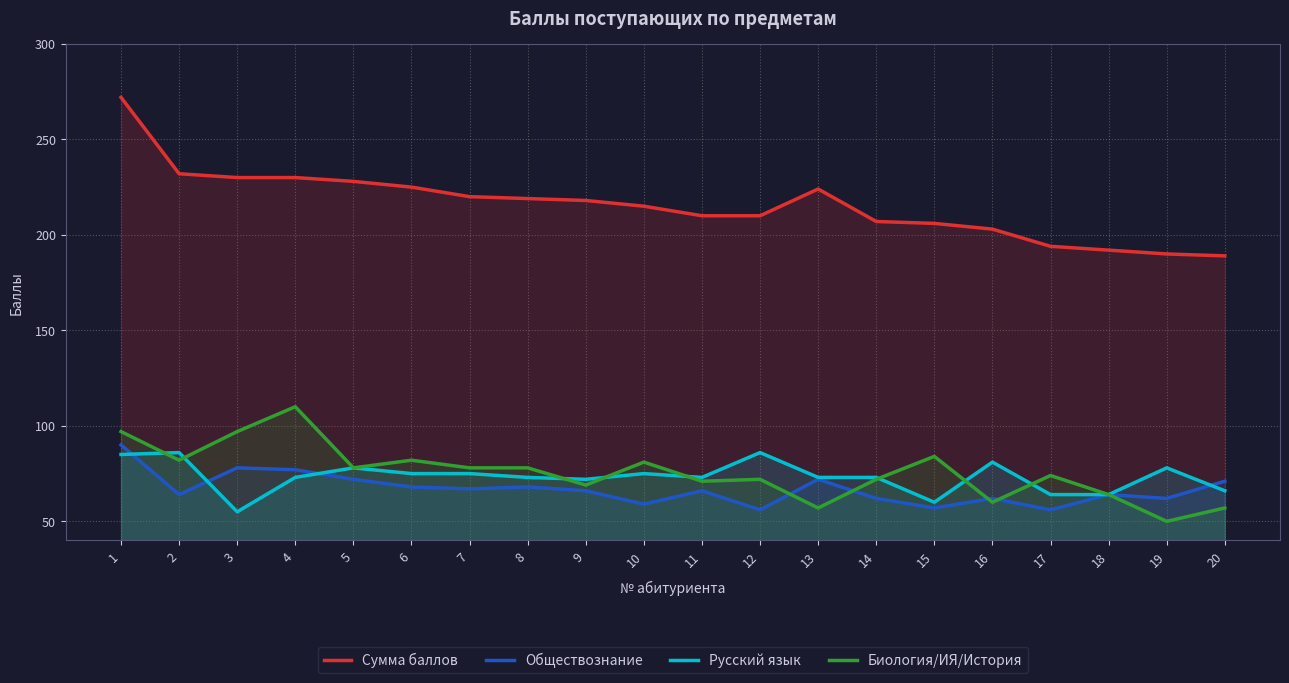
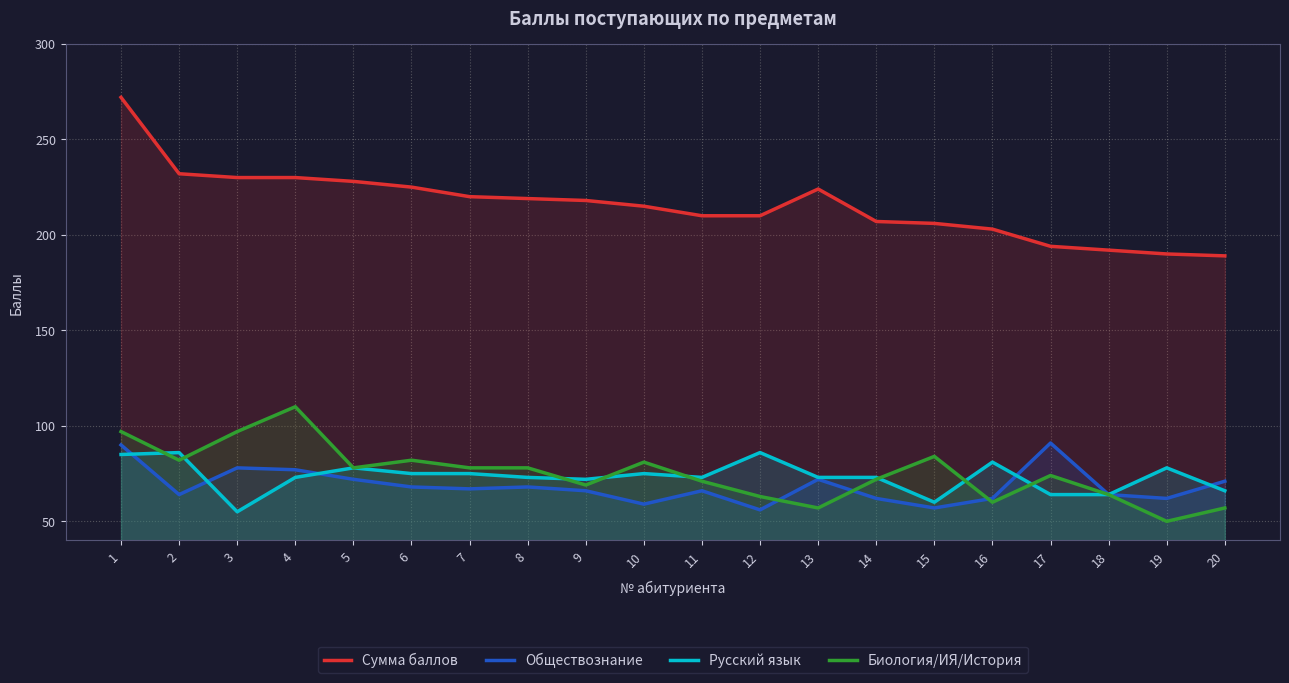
Биология/ИЯ/История, 12: 72 -> 63
Обществознание, 17: 56 -> 91
